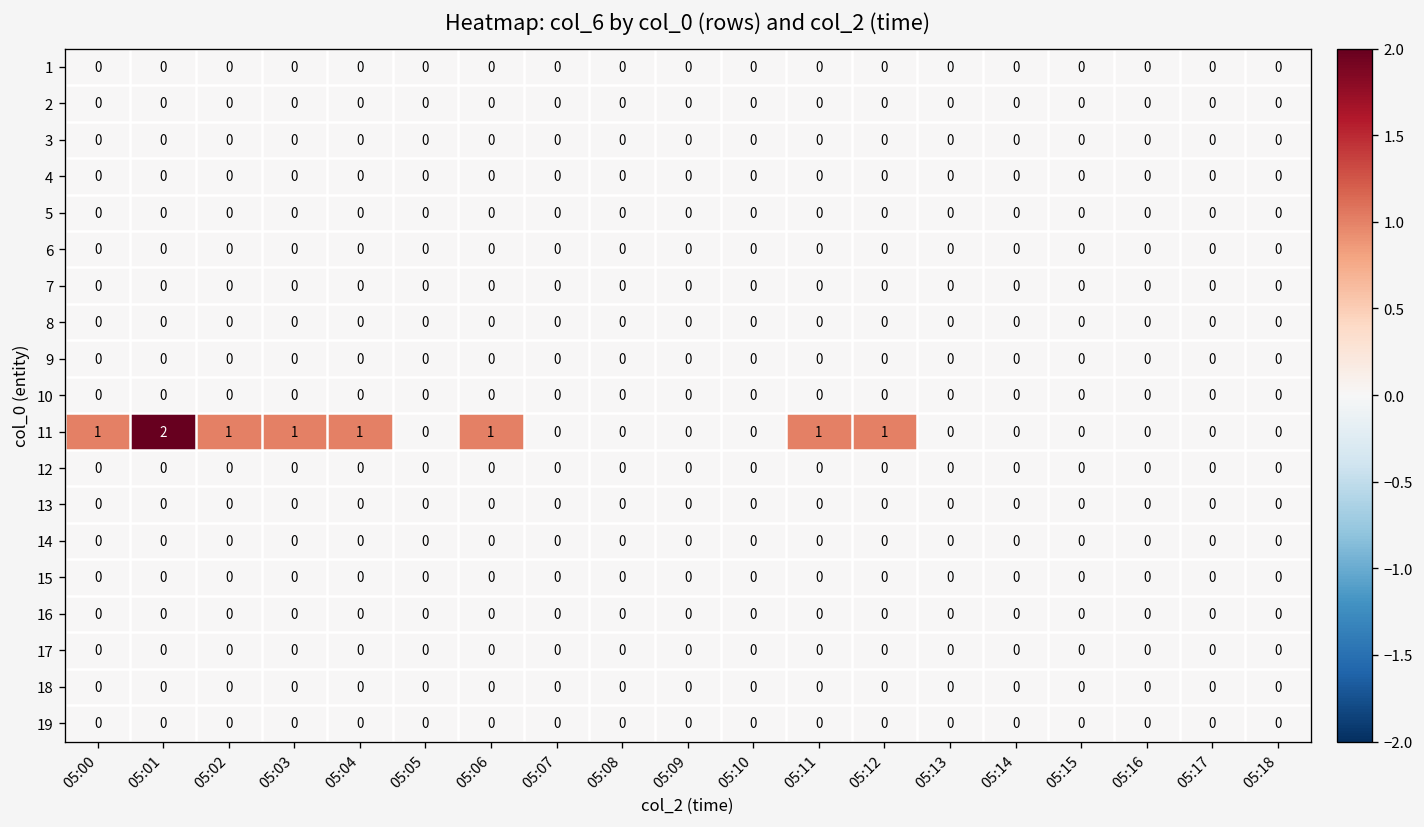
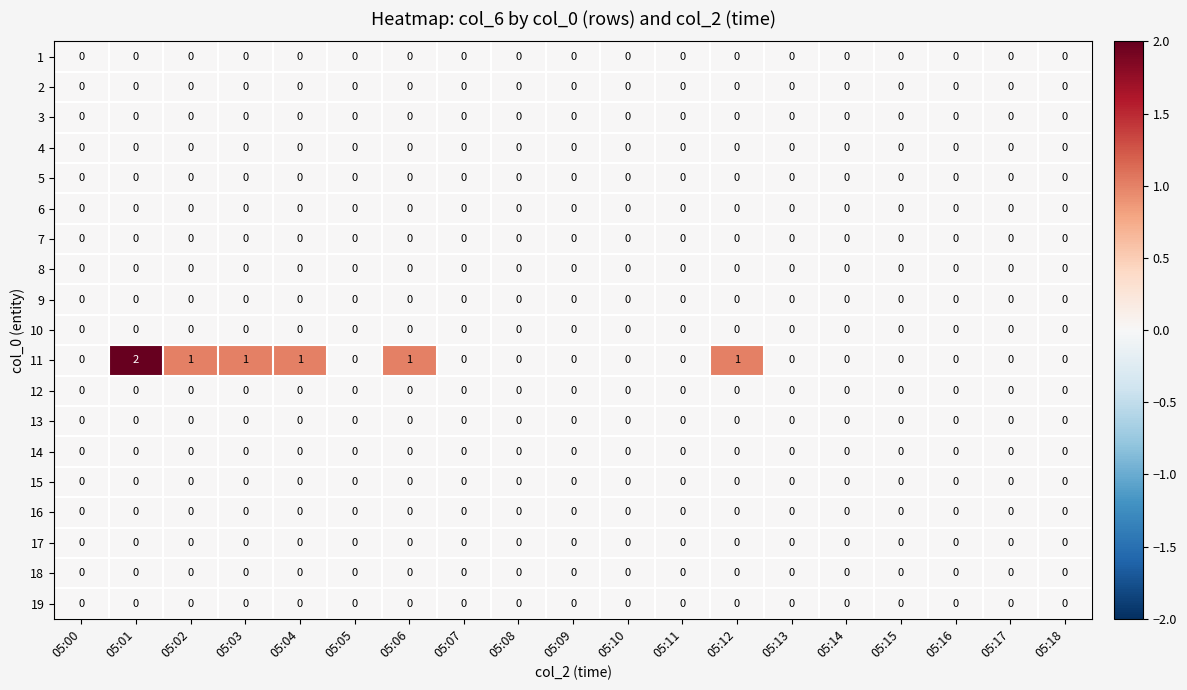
11, 05:00: 1 -> 0
11, 05:11: 1 -> 0
